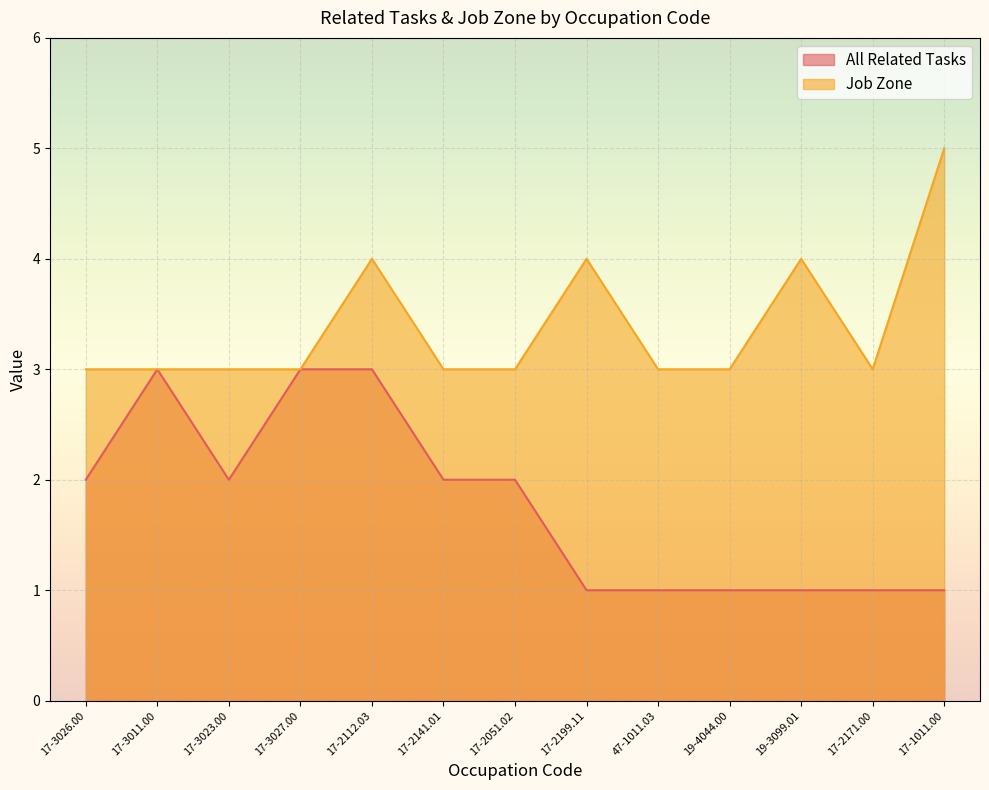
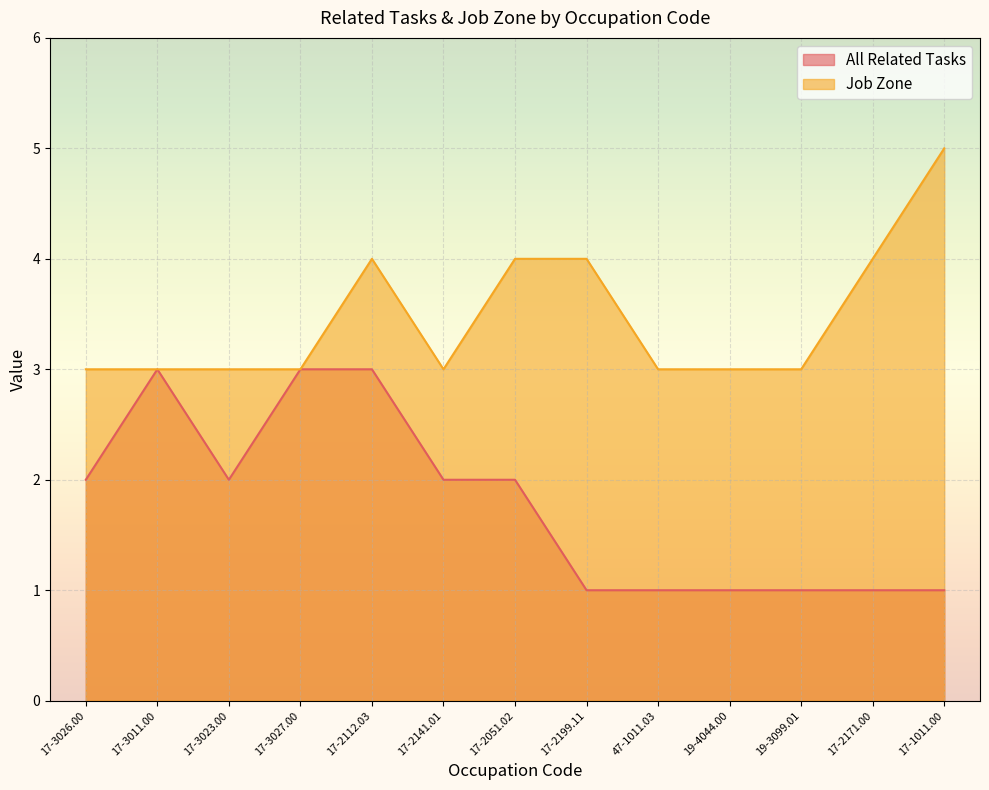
Job Zone, 17-2051.02: 3 -> 4
Job Zone, 19-3099.01: 4 -> 3
Job Zone, 17-2171.00: 3 -> 4
